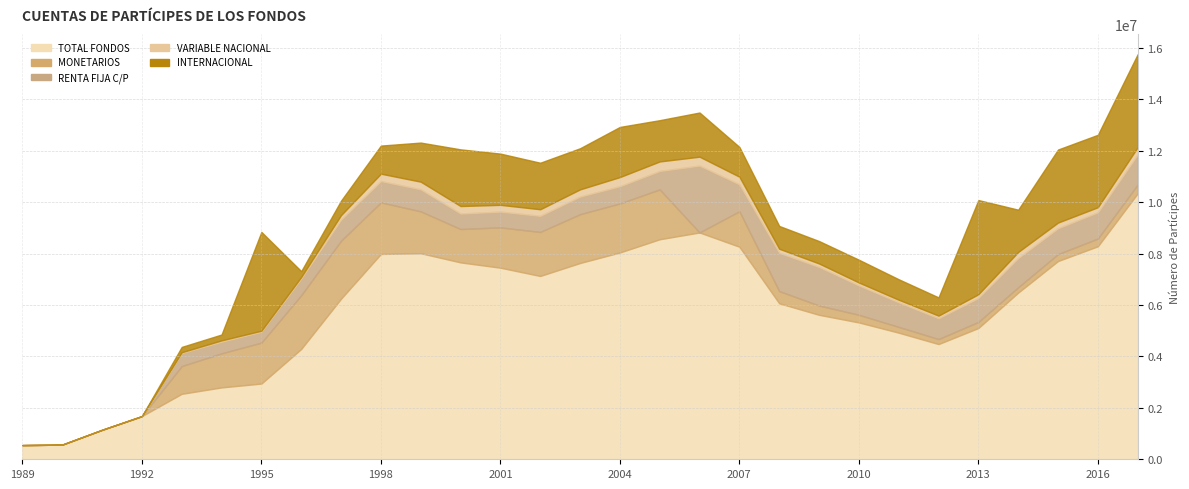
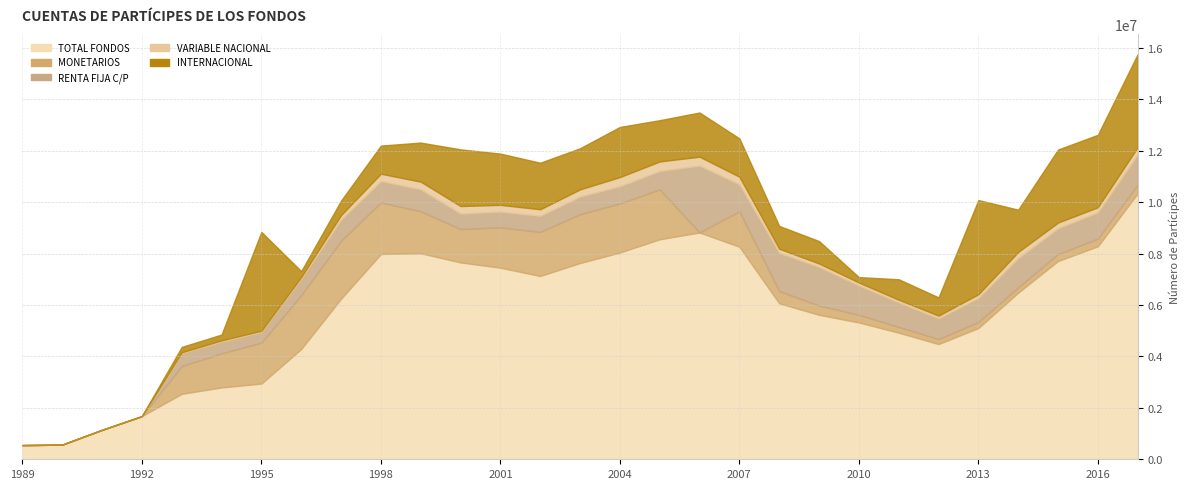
INTERNACIONAL, 2007: 1200000 -> 1500000
INTERNACIONAL, 2010: 900000 -> 200000
